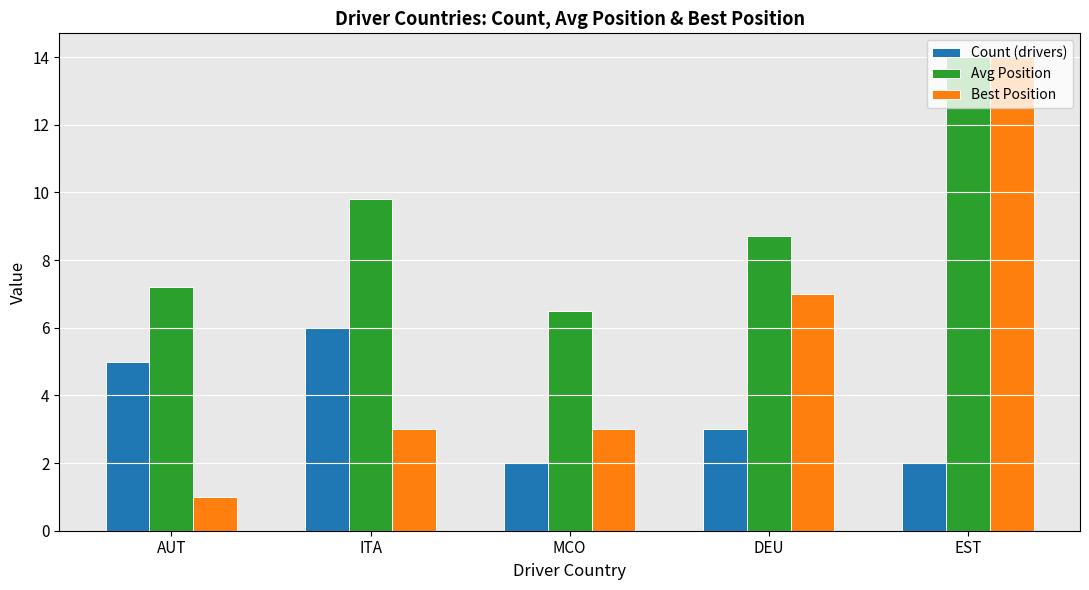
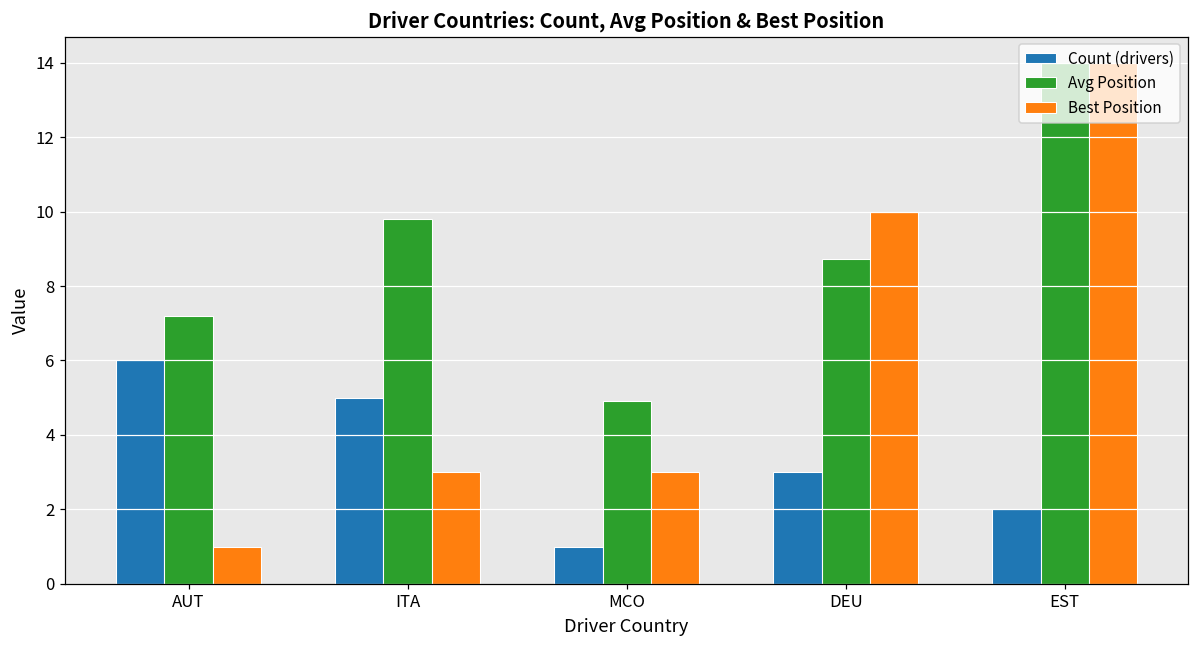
Count (drivers), AUT: 5 -> 6
Count (drivers), ITA: 6 -> 5
Count (drivers), MCO: 2 -> 1
Avg Position, MCO: 6.5 -> 4.9
Best Position, DEU: 7 -> 10
